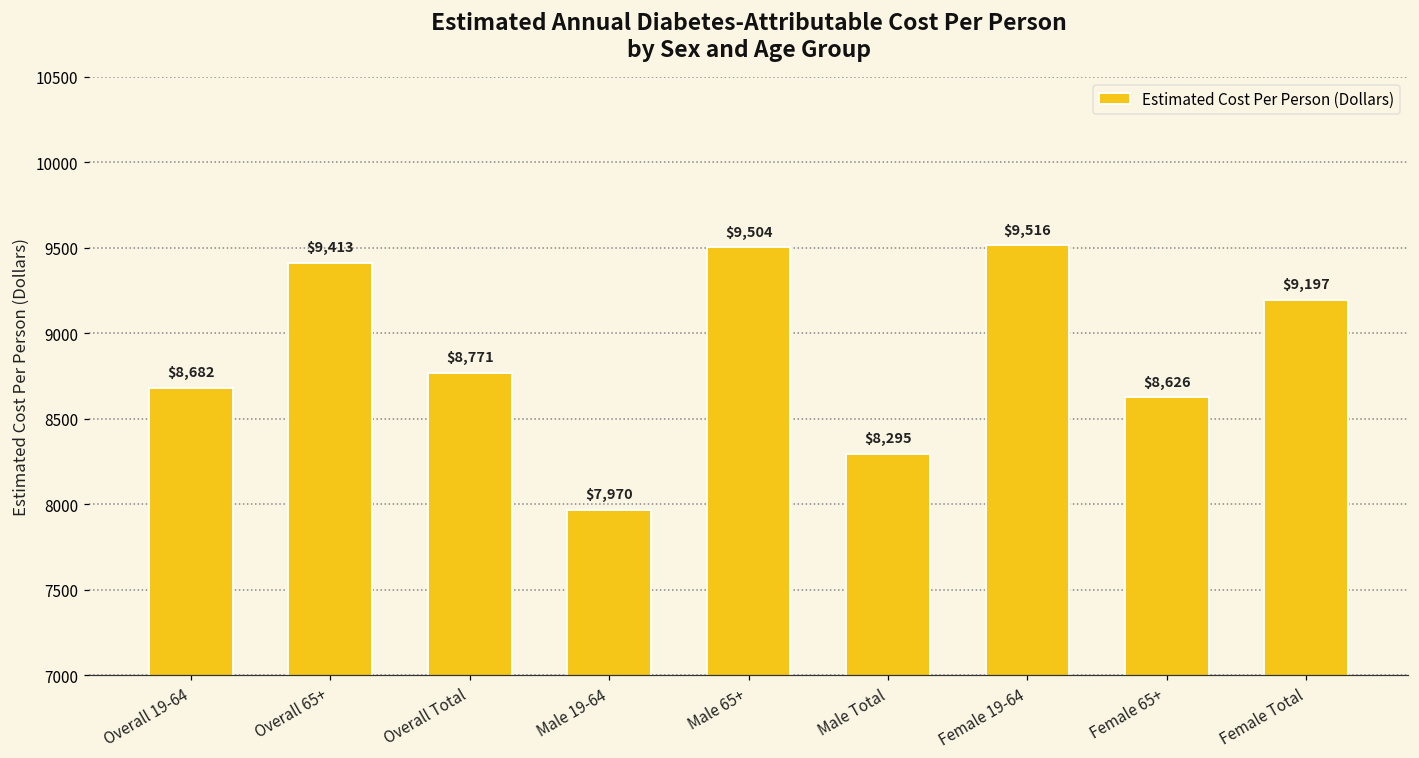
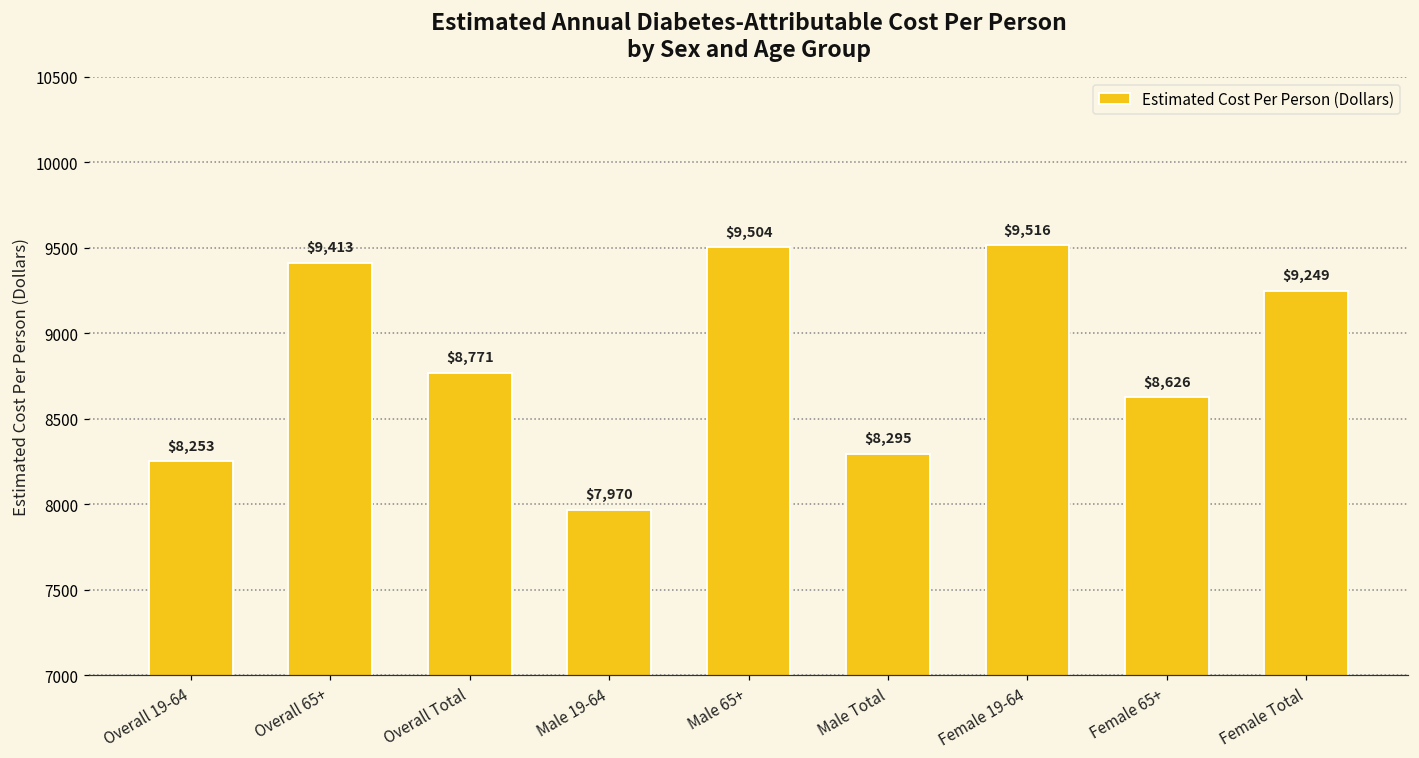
Overall 19-64: $8,682 -> $8,253
Female Total: $9,197 -> $9,249
